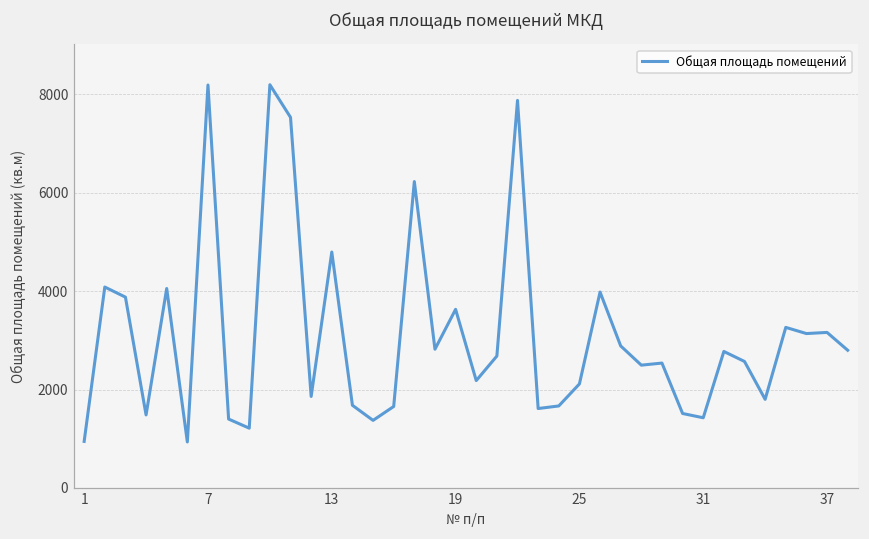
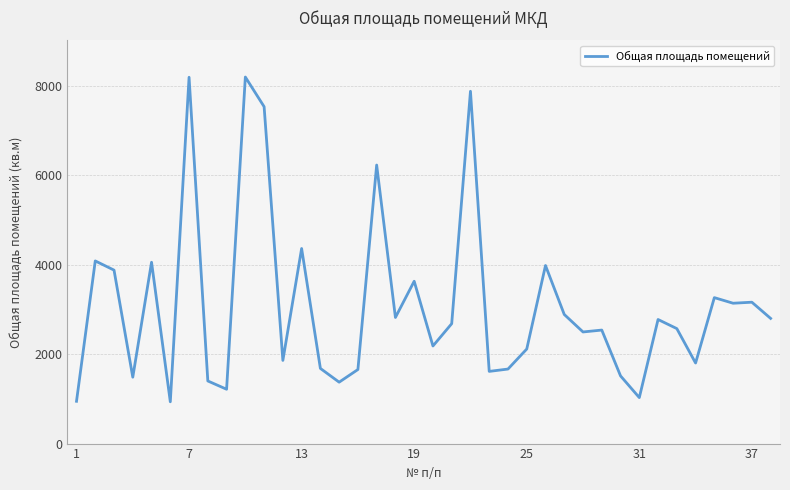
13: 4800 -> 4400
31: 1400 -> 1000
